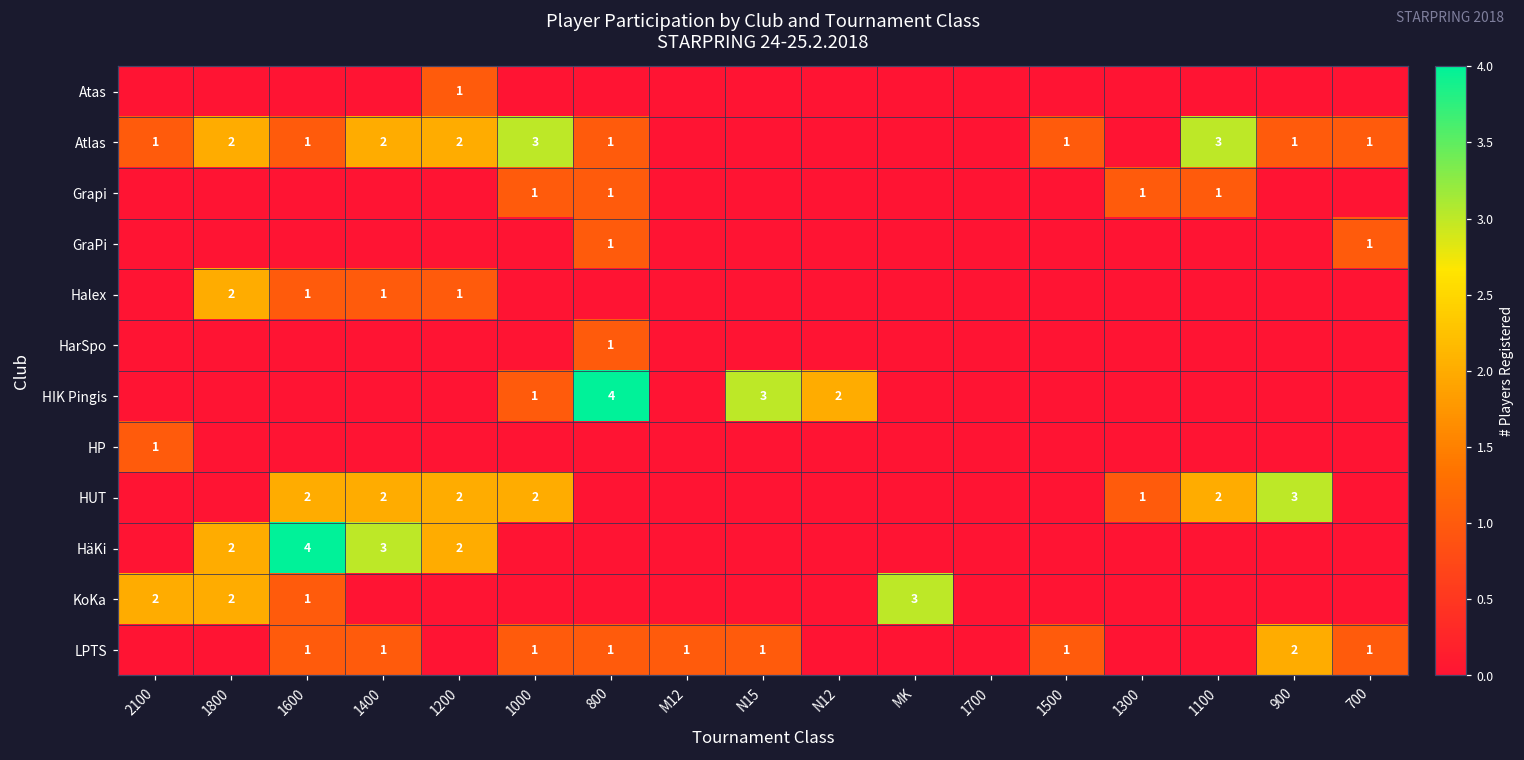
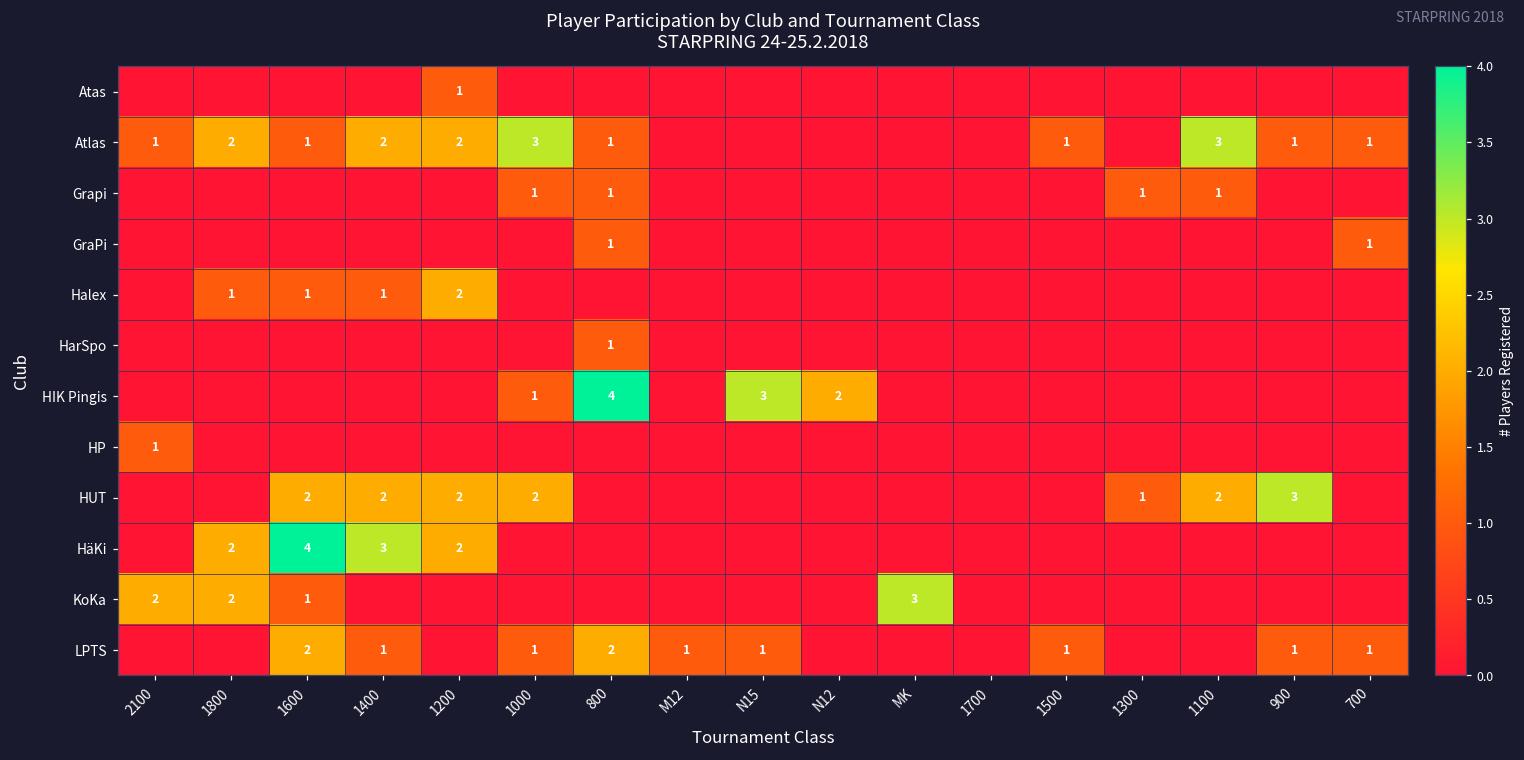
Halex, 1800: 2 -> 1
Halex, 1200: 1 -> 2
LPTS, 1600: 1 -> 2
LPTS, 800: 1 -> 2
LPTS, 900: 2 -> 1
